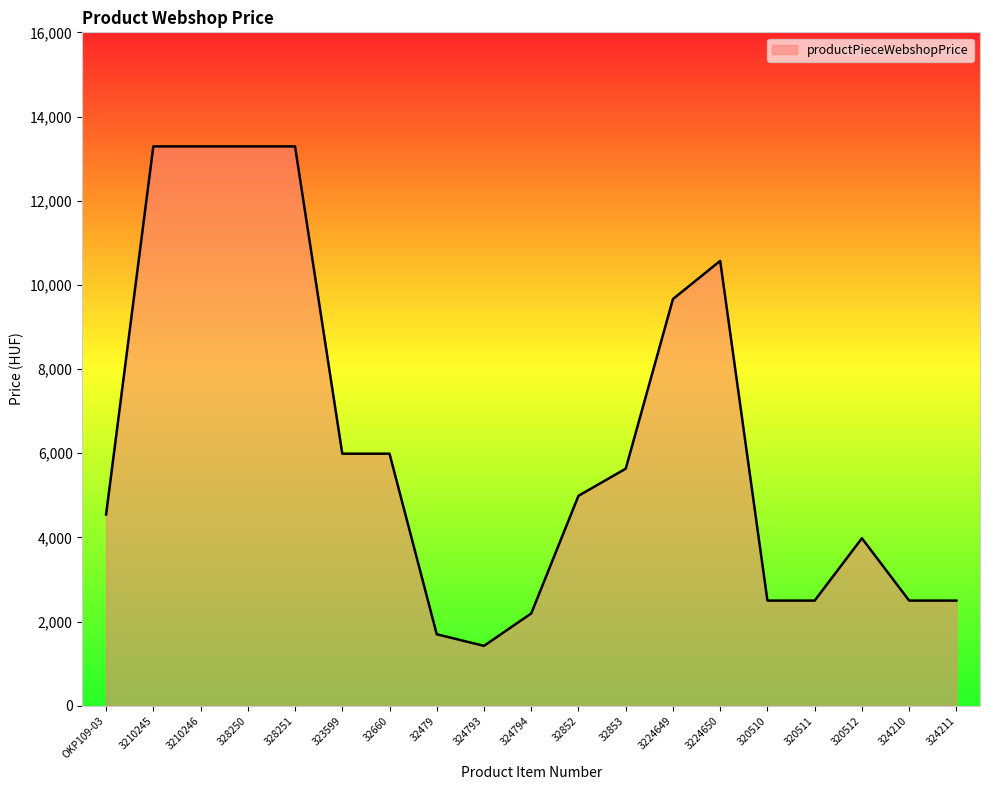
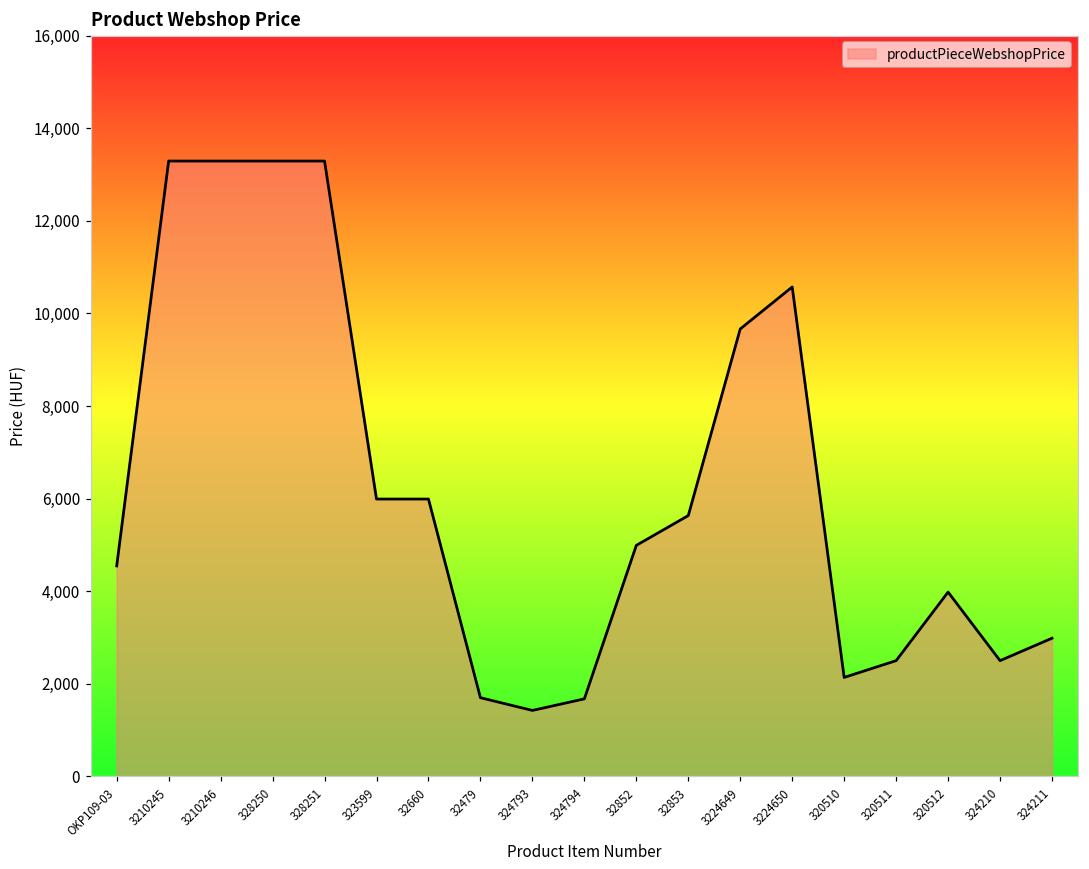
324794: 2,200 -> 1,700
320510: 2,500 -> 2,100
324211: 2,500 -> 3,000
